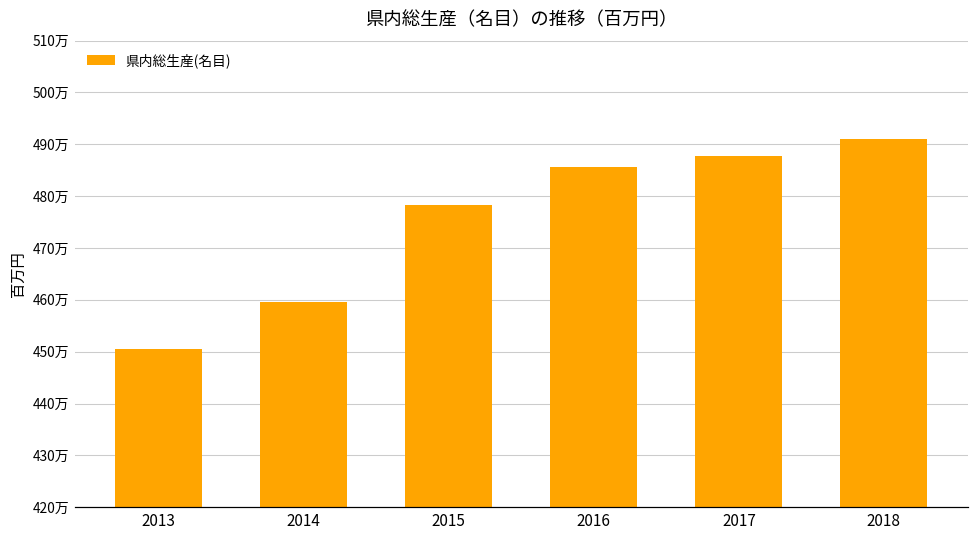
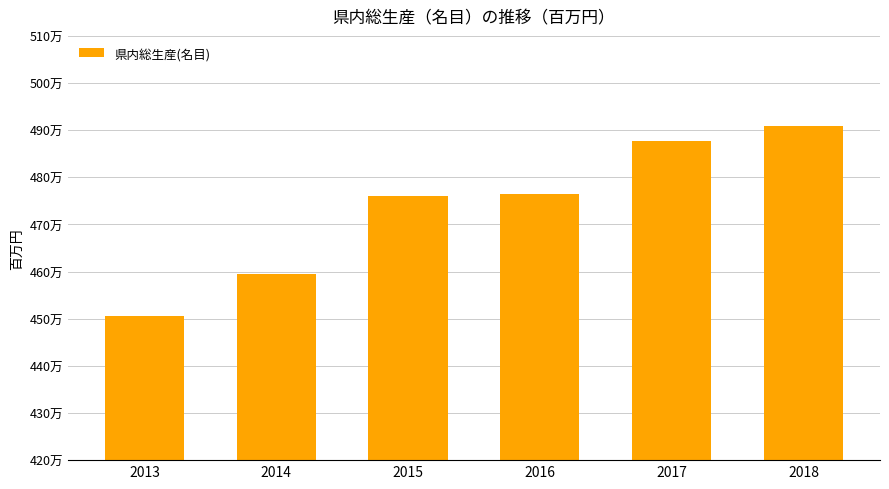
2015: 478万 -> 476万
2016: 486万 -> 476万
